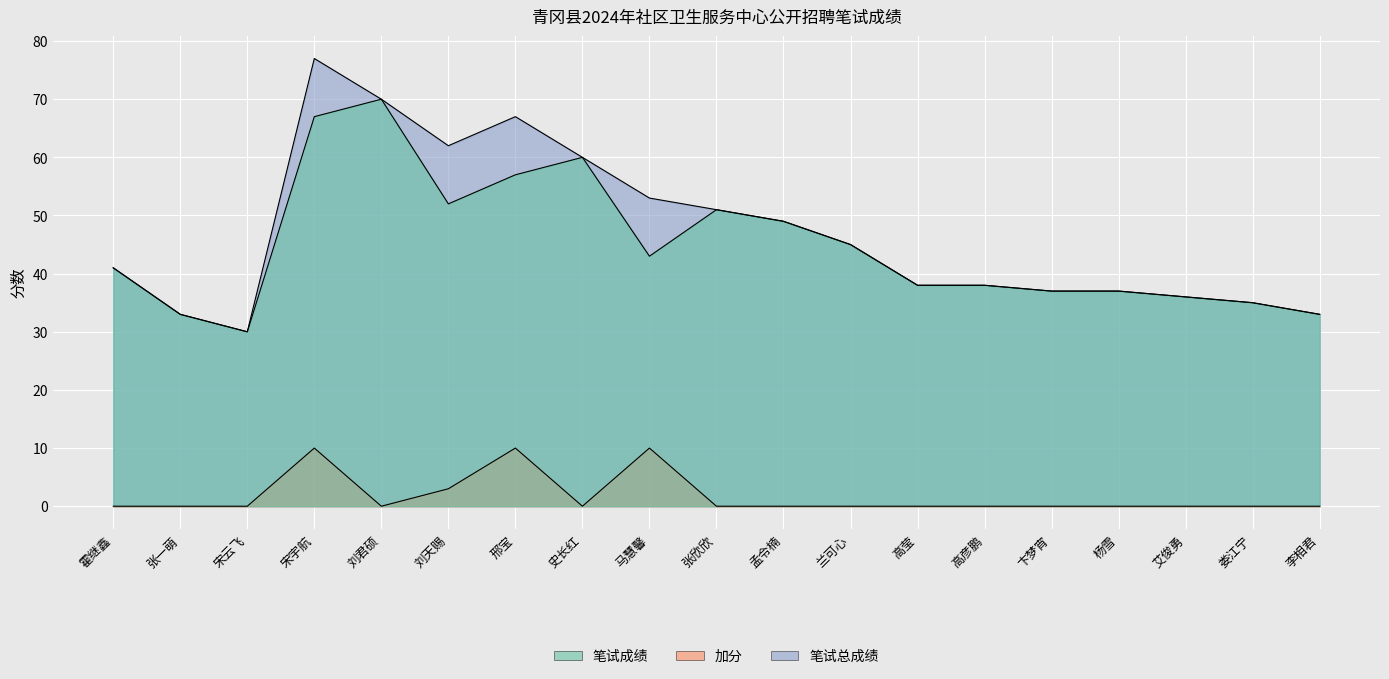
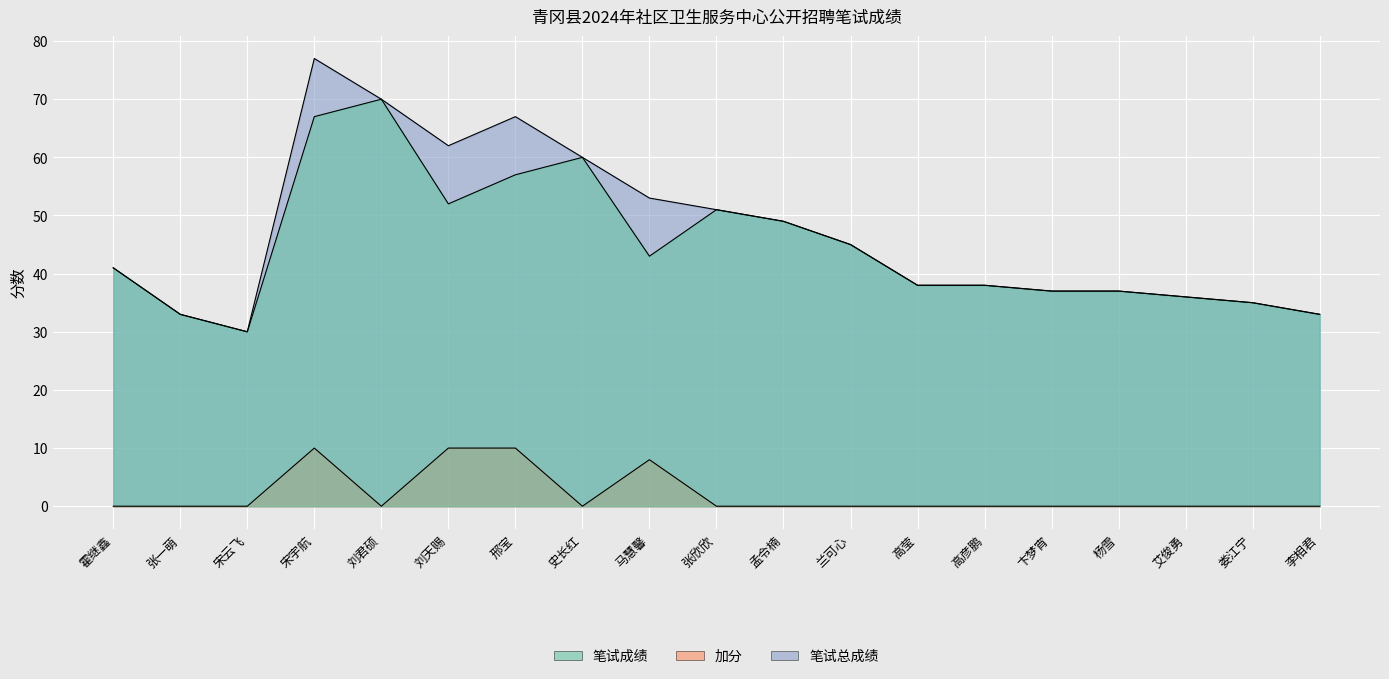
加分, 刘天赐: 3 -> 10
加分, 马慧馨: 10 -> 8
